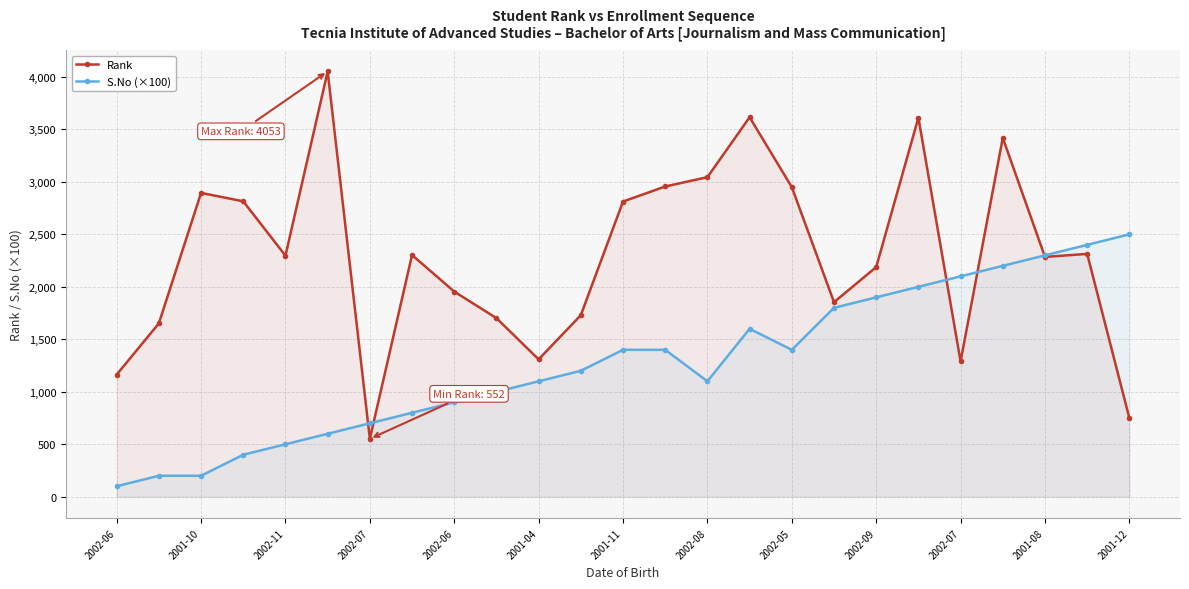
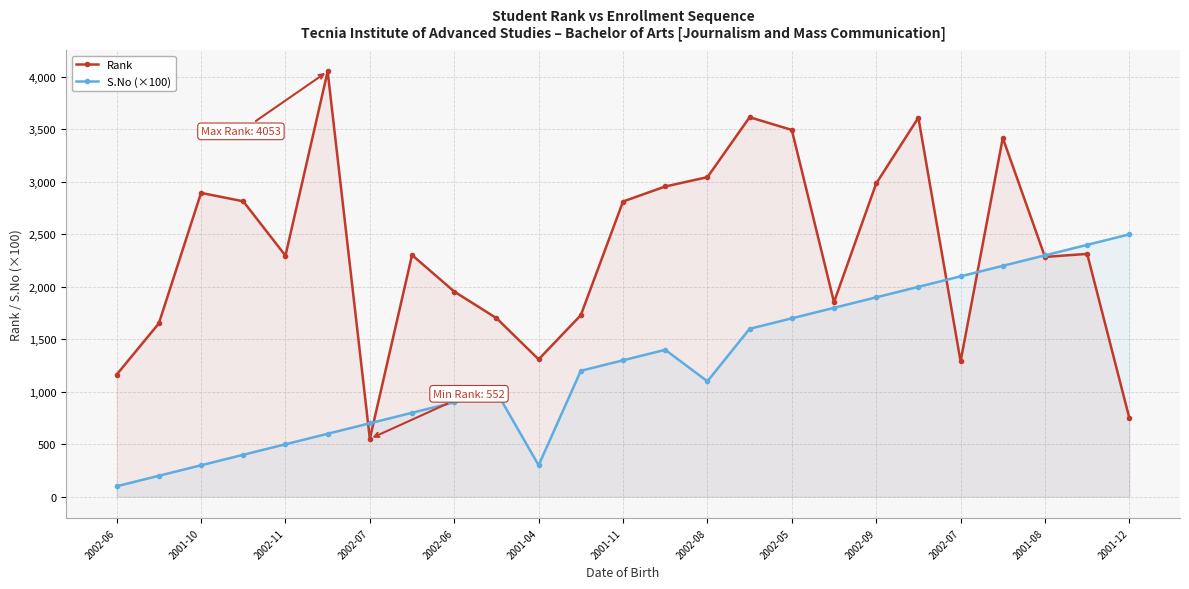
S.No (×100), 2001-10: 200 -> 300
S.No (×100), 2001-04: 1,100 -> 300
S.No (×100), 2001-11: 1,400 -> 1,300
Rank, 2002-05: 2,950 -> 3,500
S.No (×100), 2002-05: 1,400 -> 1,700
Rank, 2002-09: 2,190 -> 2,990
